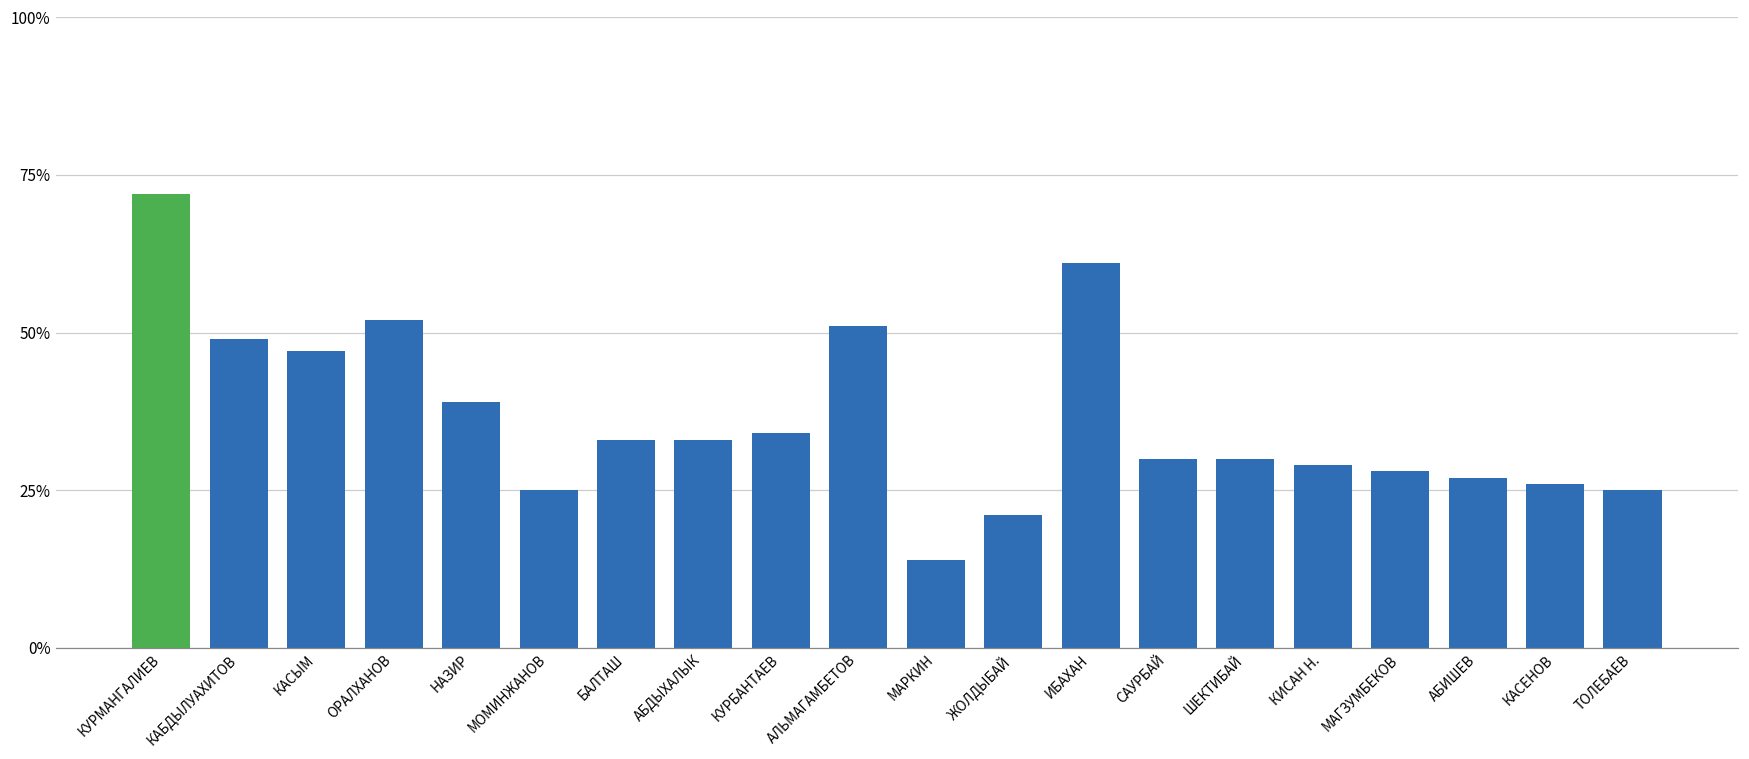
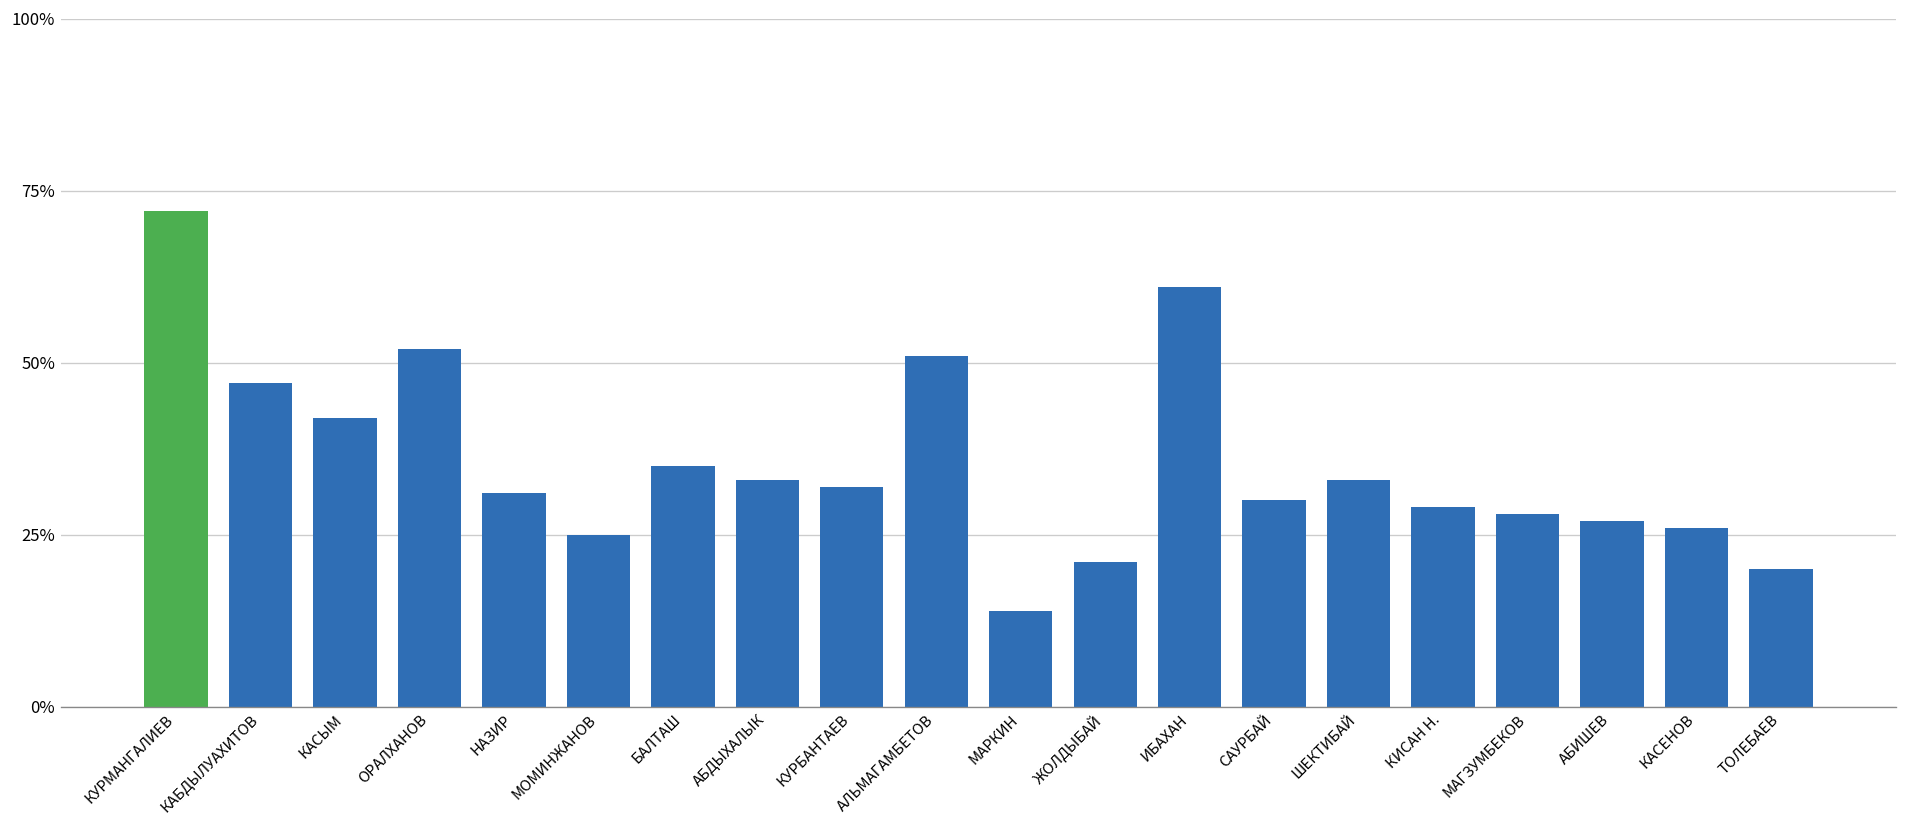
КАБДЫЛУАХИТОВ: 49% -> 47%
КАСЫМ: 47% -> 42%
НАЗИР: 39% -> 31%
БАЛТАШ: 33% -> 35%
КУРБАНТАЕВ: 34% -> 32%
ШЕКТИБАЙ: 30% -> 33%
ТОЛЕБАЕВ: 25% -> 20%
